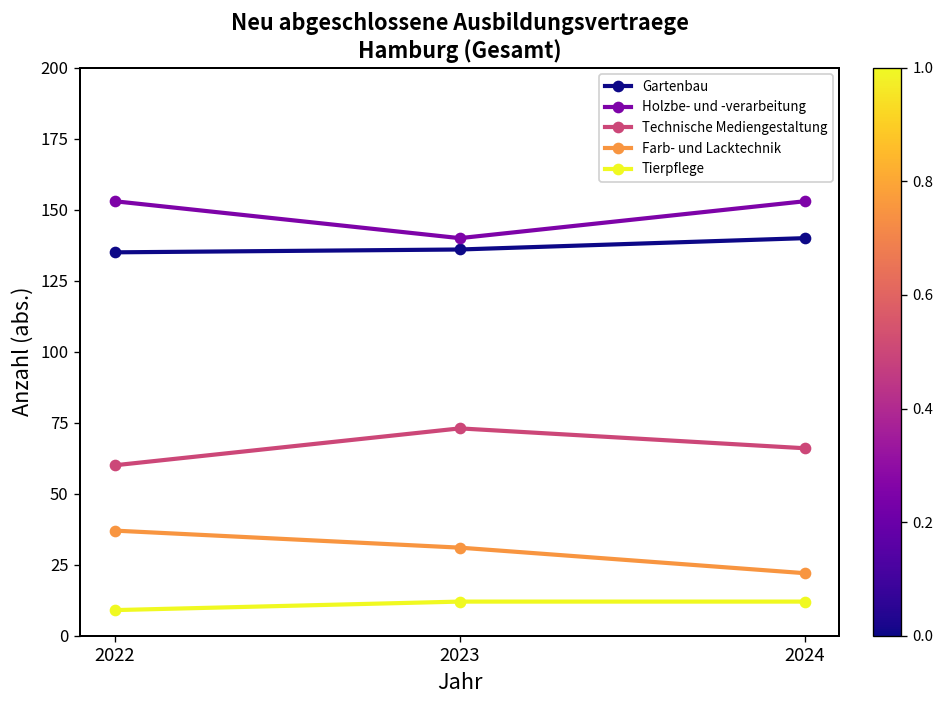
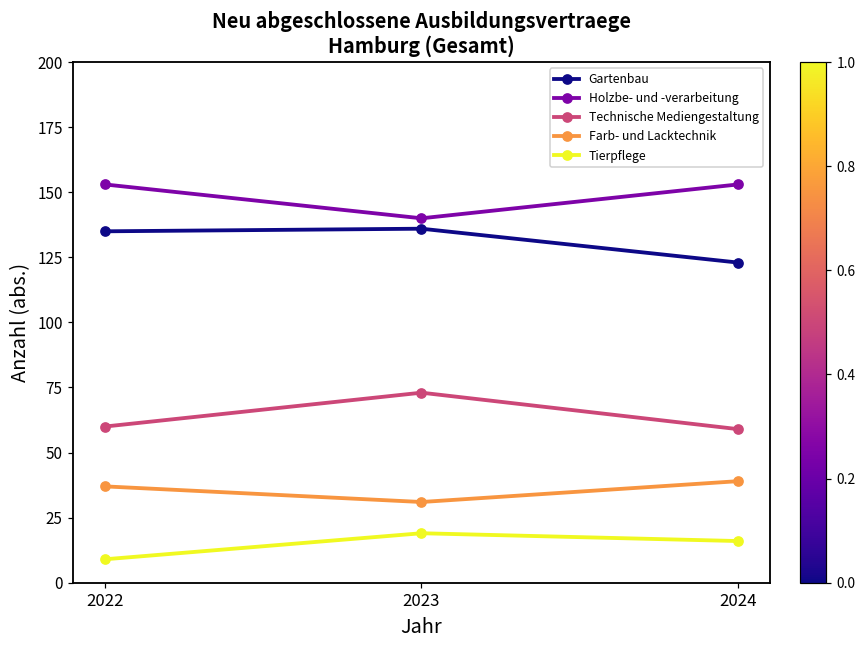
Tierpflege, 2023: 12 -> 19
Gartenbau, 2024: 140 -> 123
Technische Mediengestaltung, 2024: 66 -> 59
Farb- und Lacktechnik, 2024: 22 -> 39
Tierpflege, 2024: 12 -> 16
